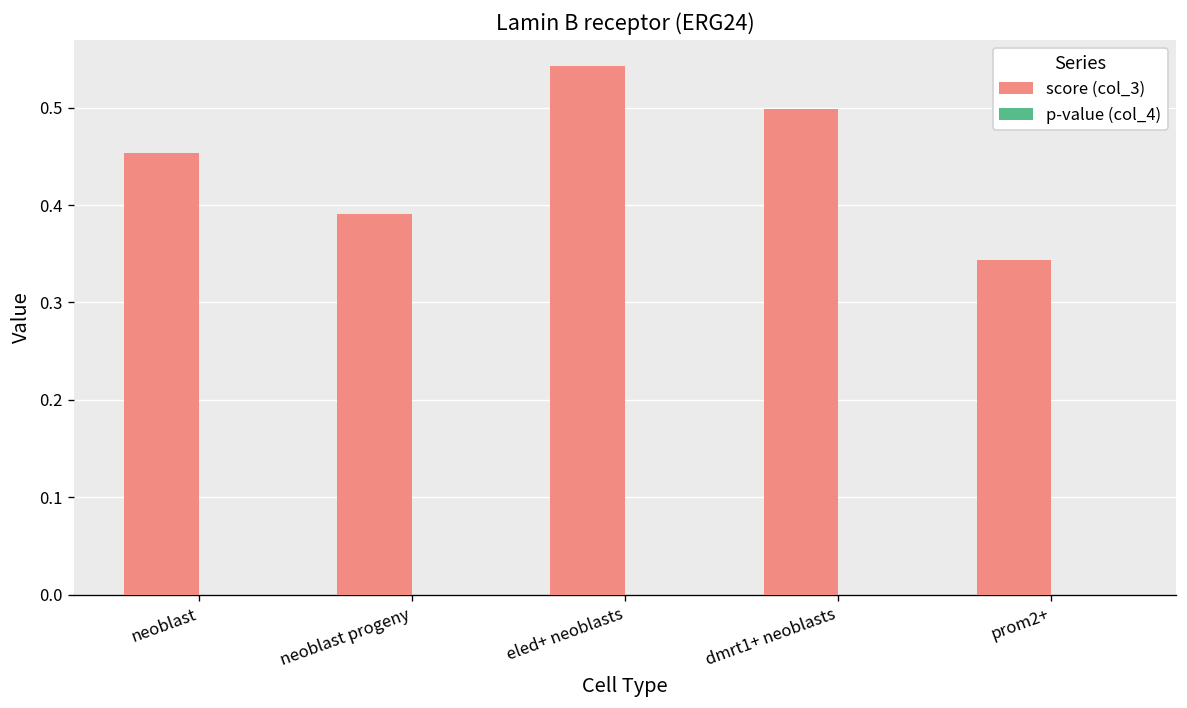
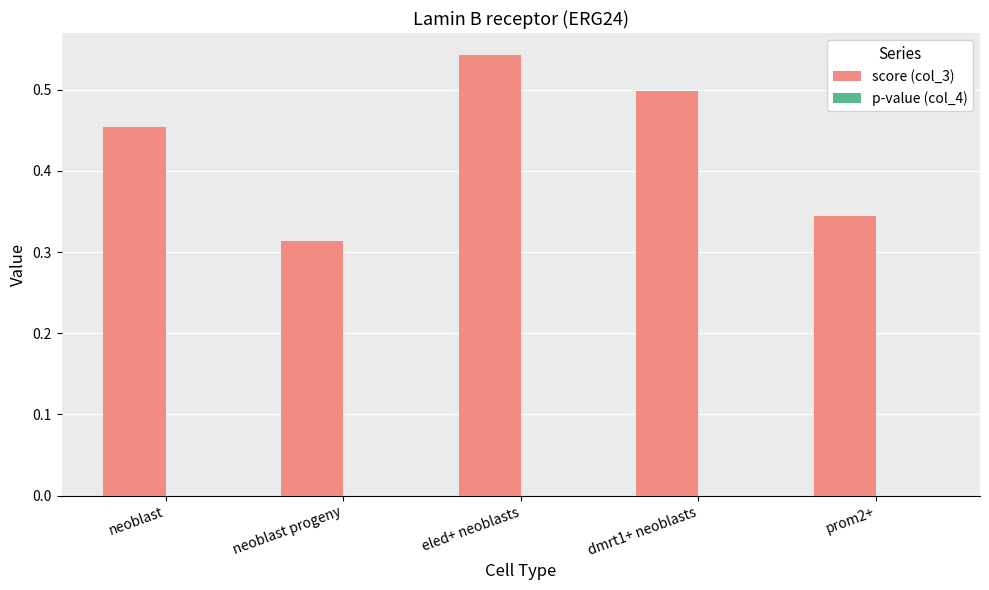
score (col_3), neoblast progeny: 0.39 -> 0.31
